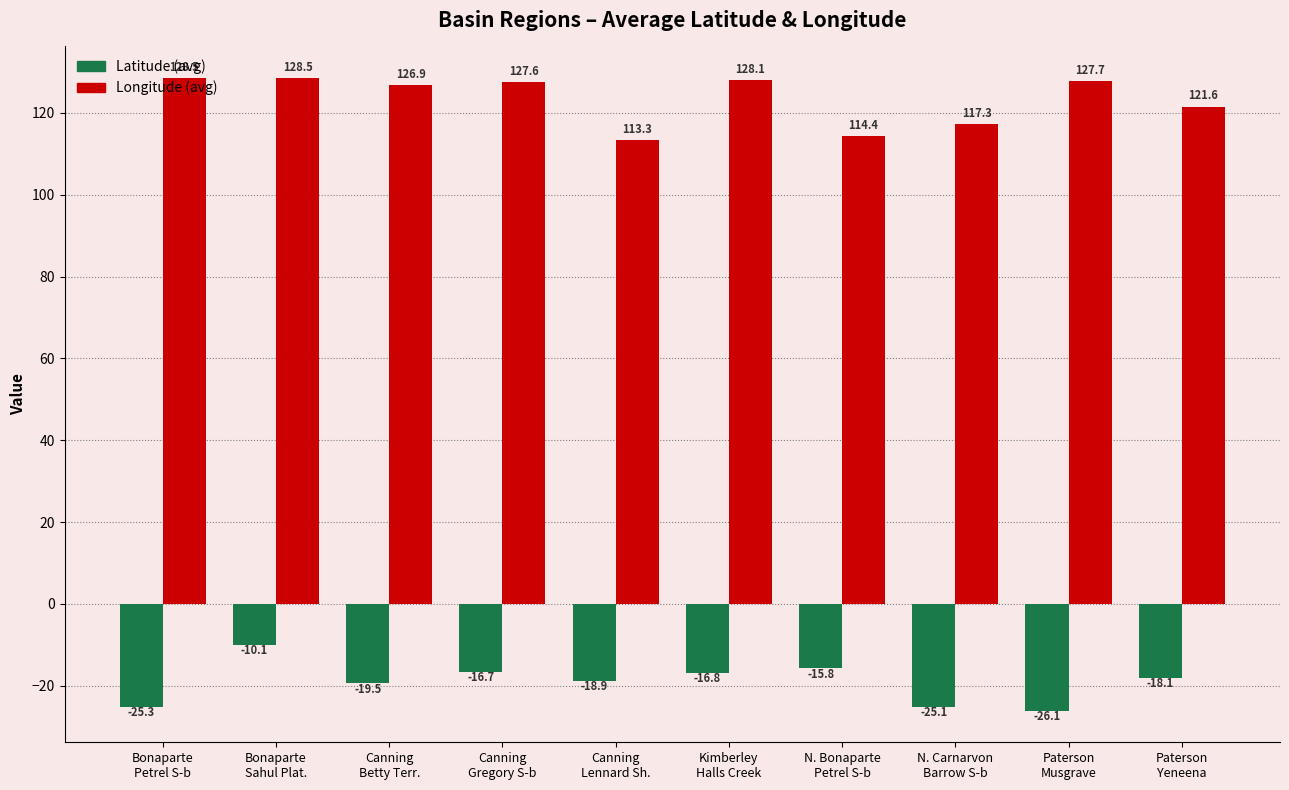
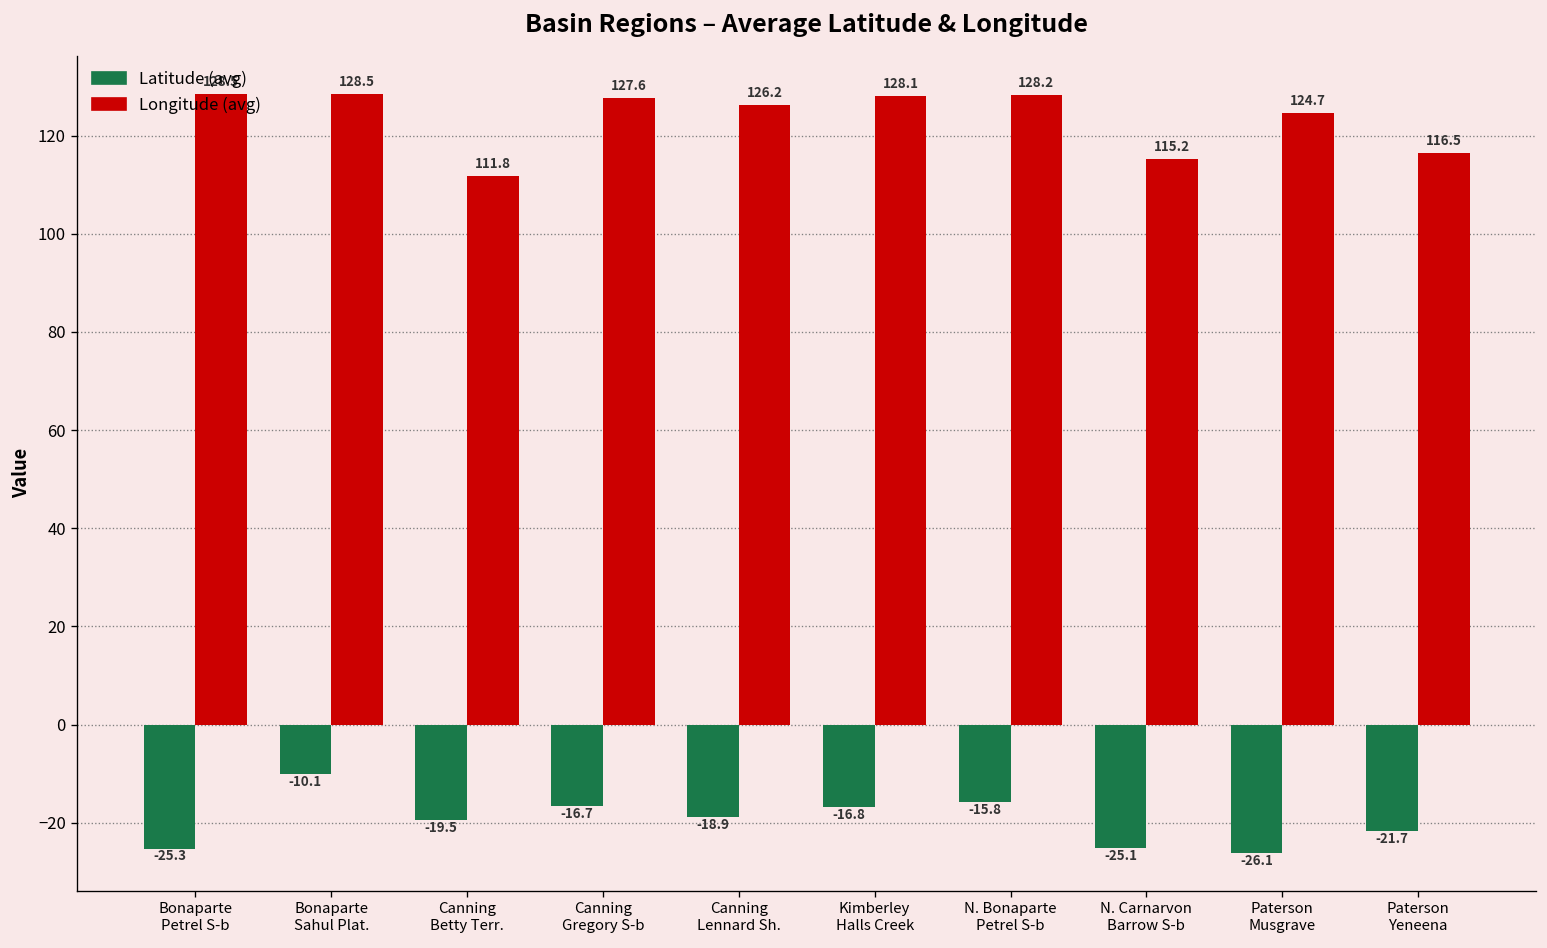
Longitude (avg), Canning Betty Terr.: 126.9 -> 111.8
Longitude (avg), Canning Lennard Sh.: 113.3 -> 126.2
Longitude (avg), N. Bonaparte Petrel S-b: 114.4 -> 128.2
Longitude (avg), N. Carnarvon Barrow S-b: 117.3 -> 115.2
Longitude (avg), Paterson Musgrave: 127.7 -> 124.7
Latitude (avg), Paterson Yeneena: -18.1 -> -21.7
Longitude (avg), Paterson Yeneena: 121.6 -> 116.5
